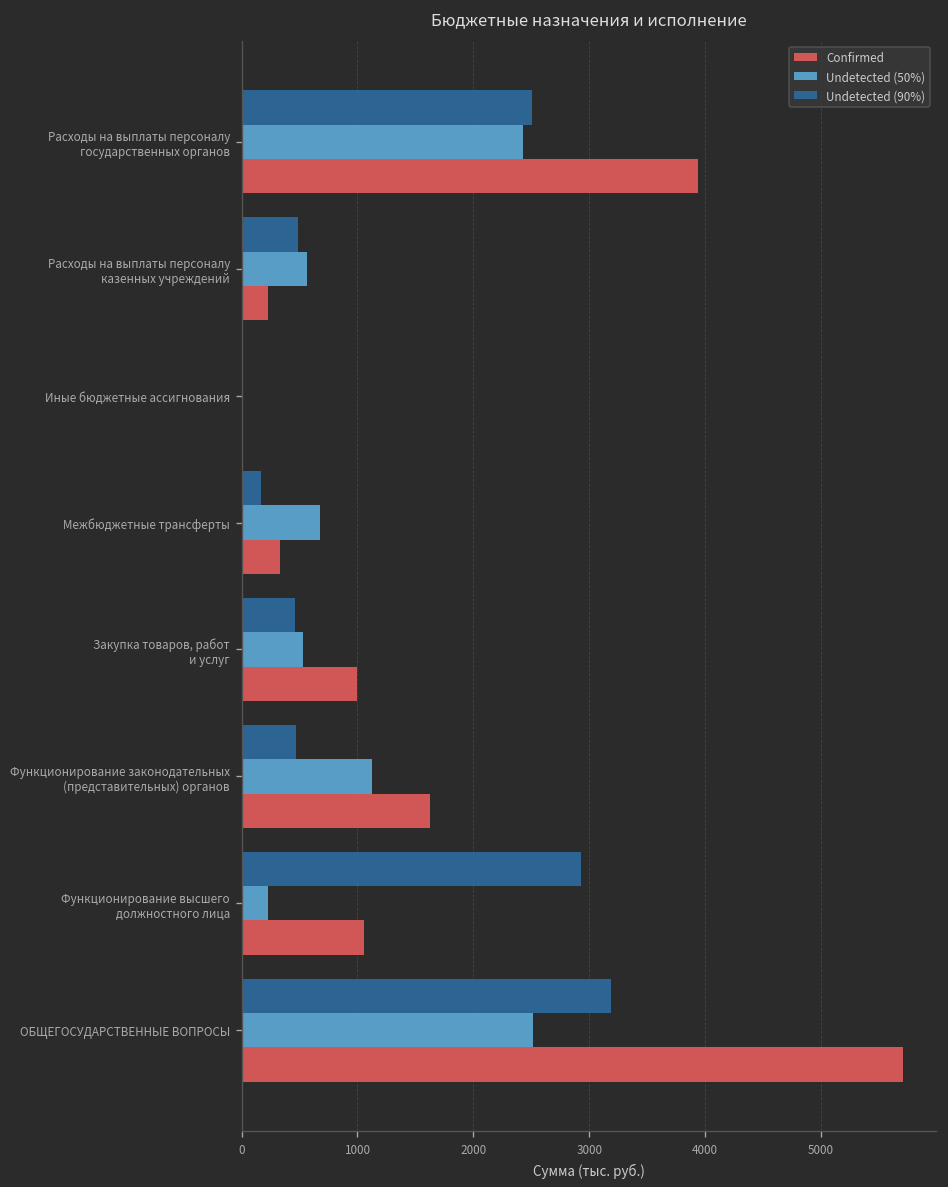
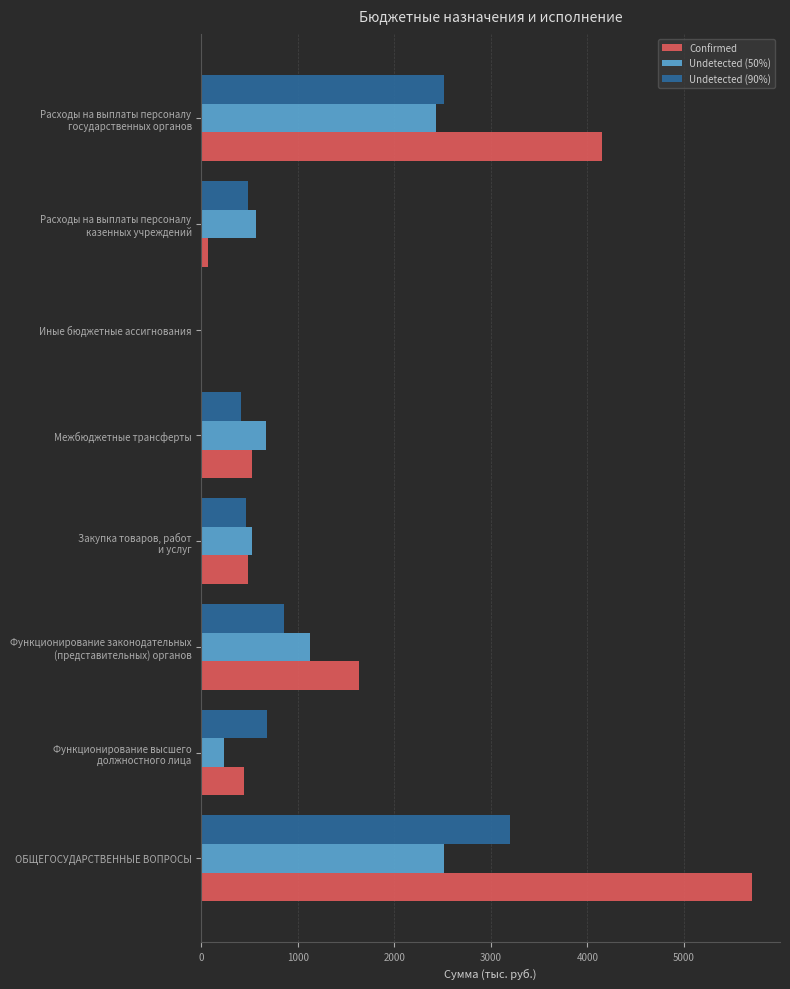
Confirmed, Расходы на выплаты персоналу государственных органов: 3900 -> 4100
Confirmed, Расходы на выплаты персоналу казенных учреждений: 200 -> 100
Undetected (90%), Межбюджетные трансферты: 200 -> 400
Confirmed, Межбюджетные трансферты: 300 -> 500
Confirmed, Закупка товаров, работ и услуг: 1000 -> 500
Undetected (90%), Функционирование законодательных (представительных) органов: 500 -> 900
Undetected (90%), Функционирование высшего должностного лица: 2900 -> 700
Confirmed, Функционирование высшего должностного лица: 1100 -> 400
